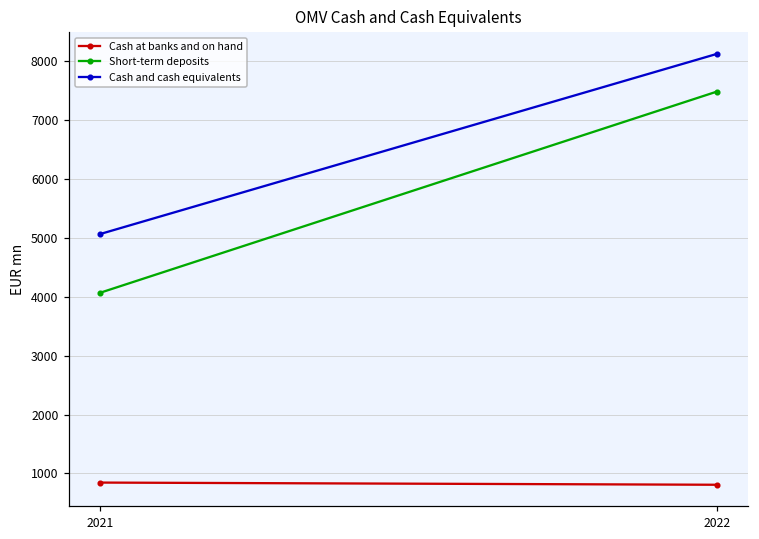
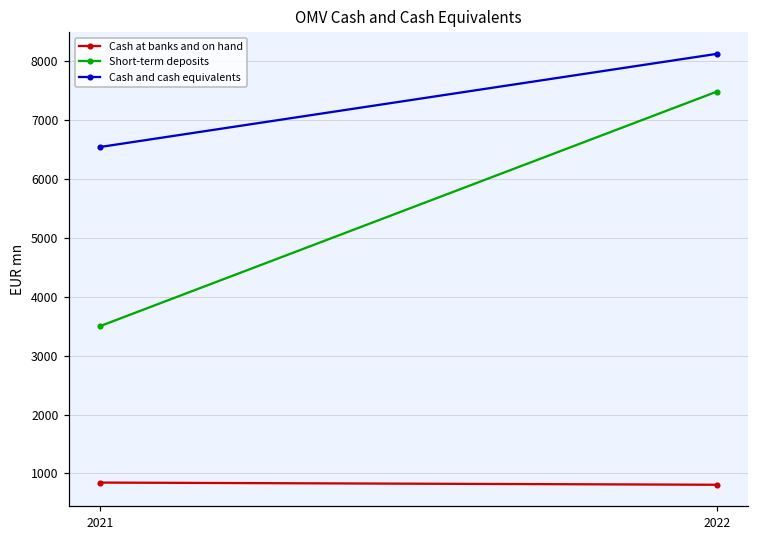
Short-term deposits, 2021: 4100 -> 3500
Cash and cash equivalents, 2021: 5100 -> 6500
